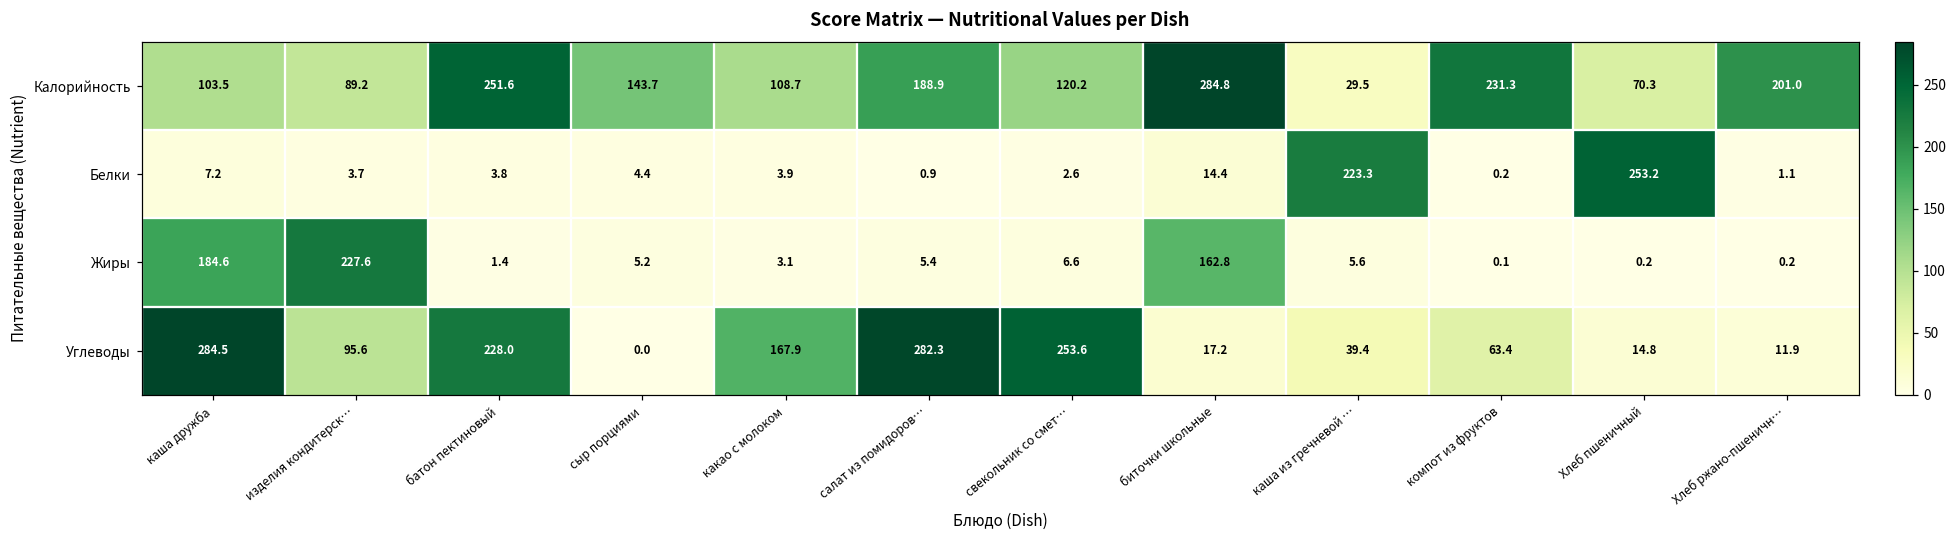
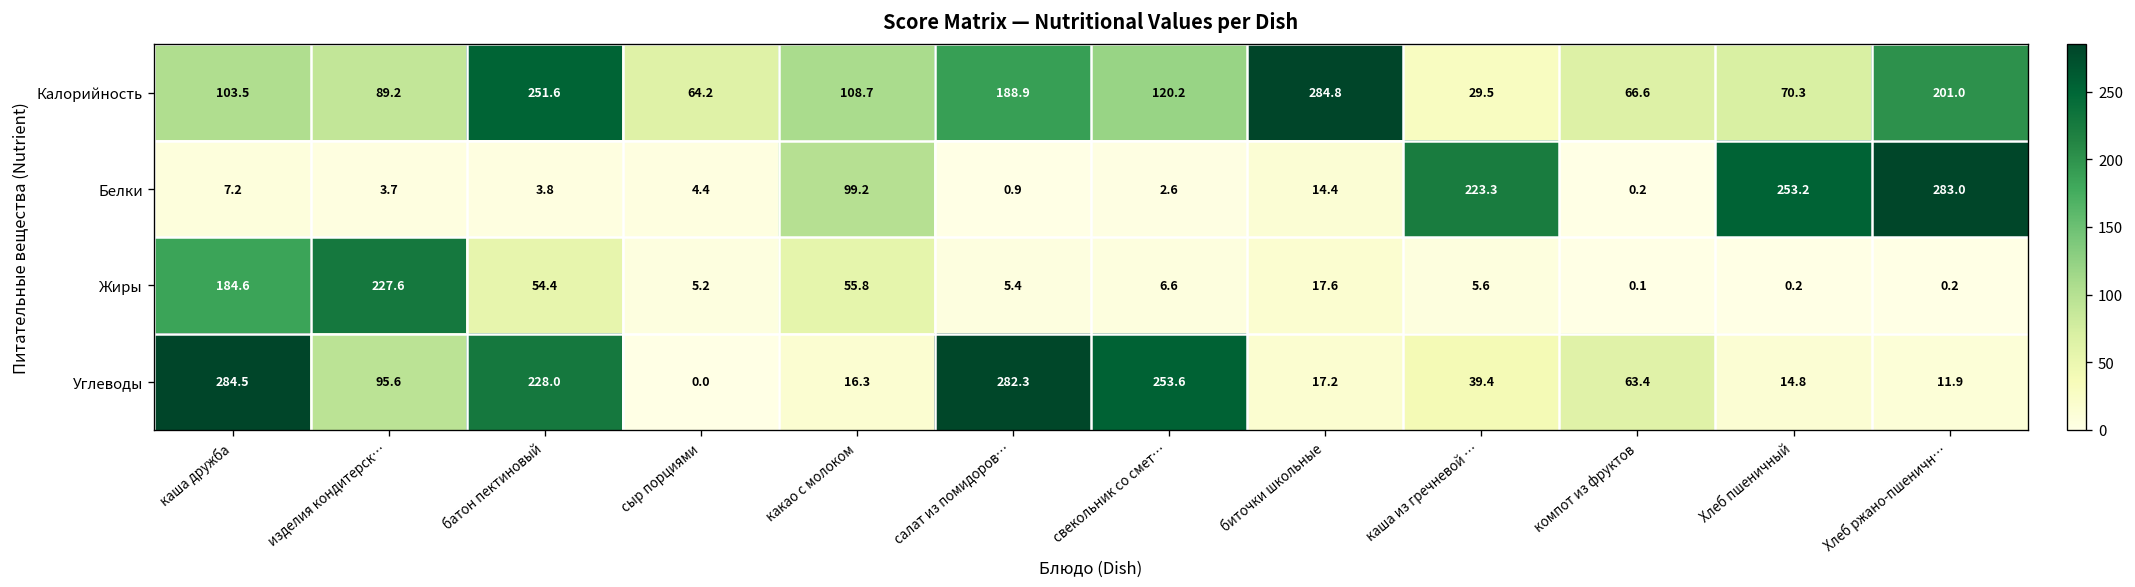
Калорийность, сыр порциями: 143.7 -> 64.2
Калорийность, компот из фруктов: 231.3 -> 66.6
Белки, какао с молоком: 3.9 -> 99.2
Белки, Хлеб ржано-пшеничн…: 1.1 -> 283.0
Жиры, батон пектиновый: 1.4 -> 54.4
Жиры, какао с молоком: 3.1 -> 55.8
Жиры, биточки школьные: 162.8 -> 17.6
Углеводы, какао с молоком: 167.9 -> 16.3
